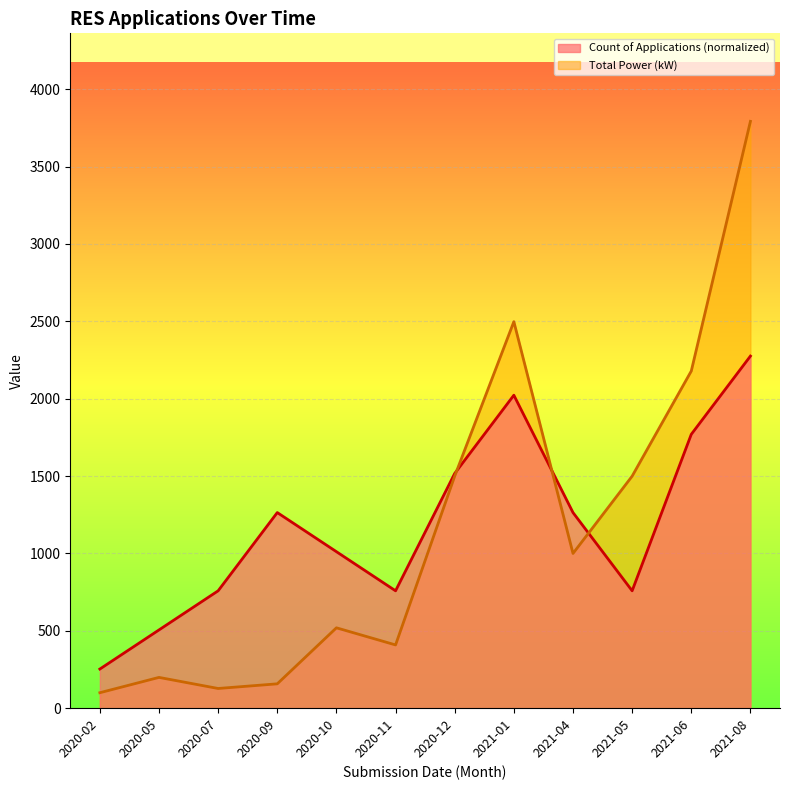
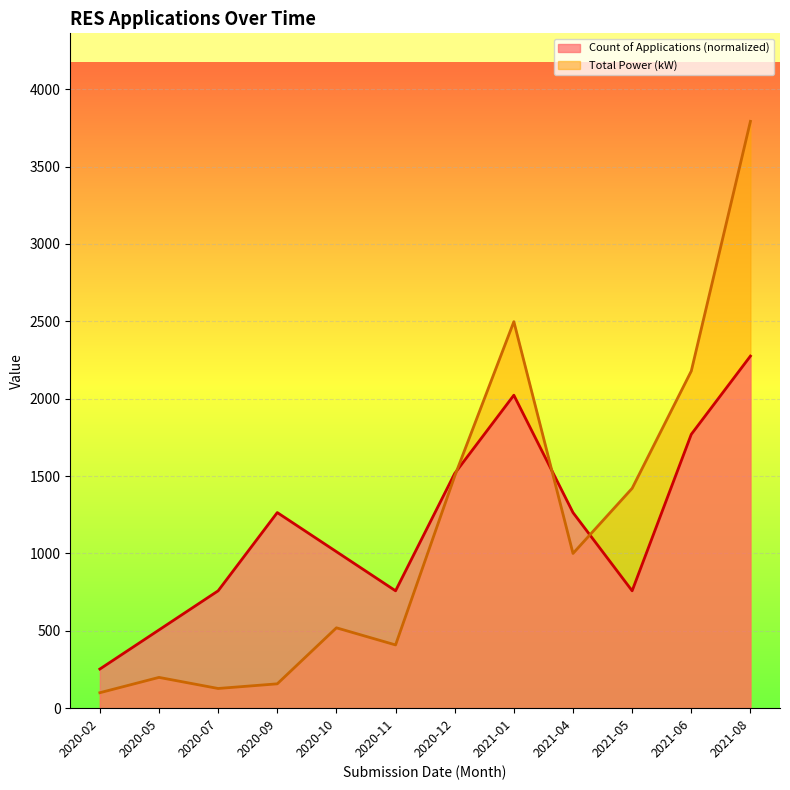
Total Power (kW), 2021-05: 1500 -> 1420
